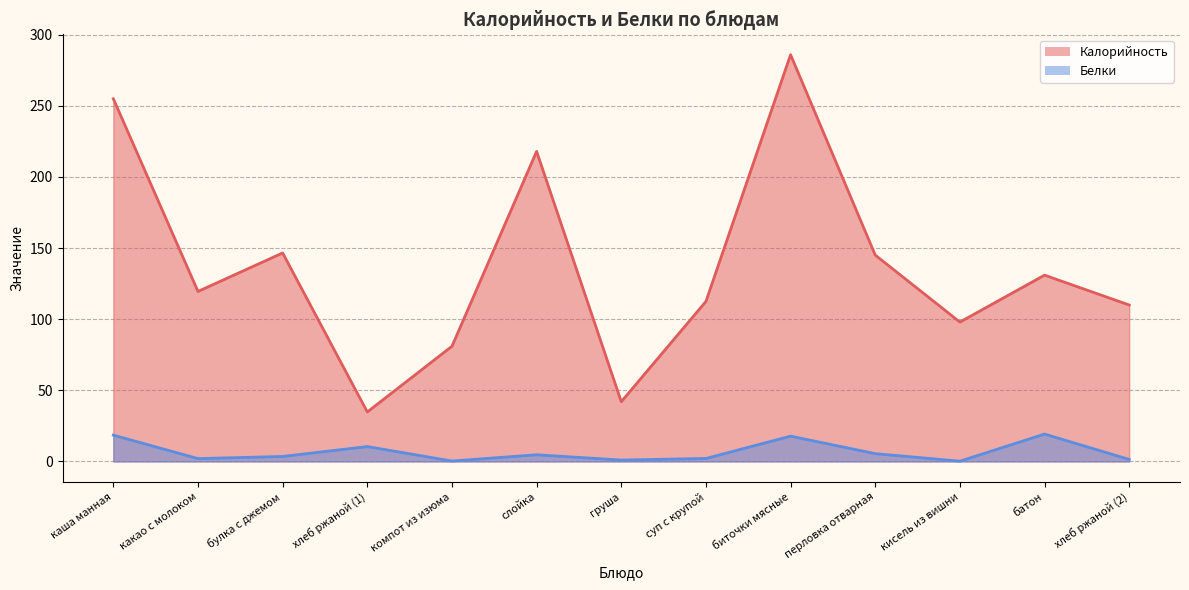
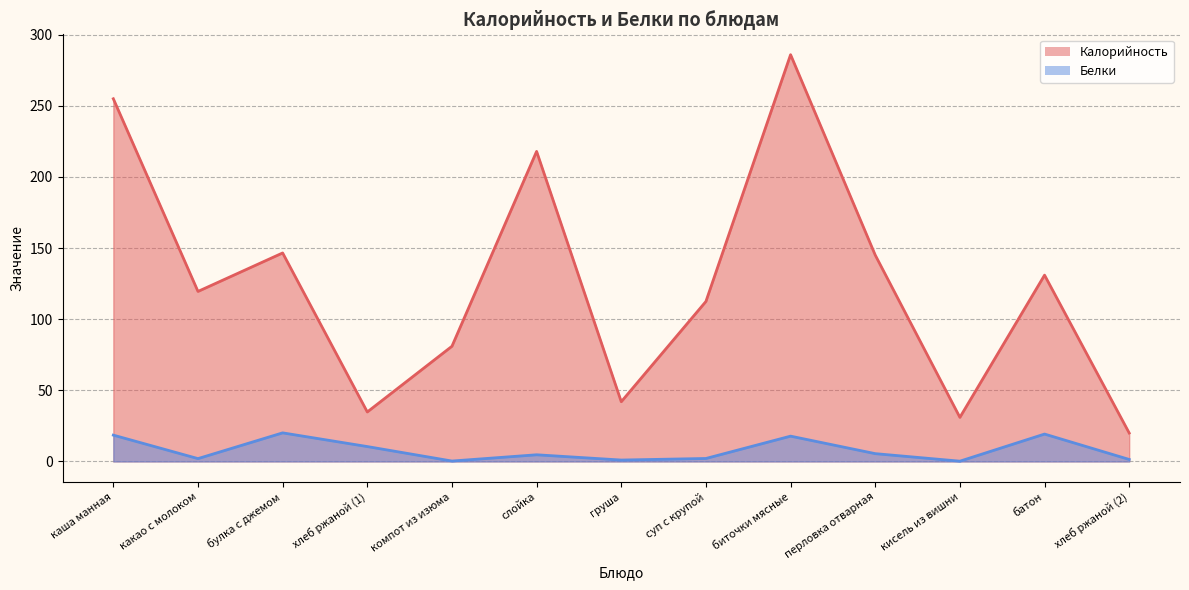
Белки, булка с джемом: 4 -> 20
Калорийность, кисель из вишни: 98 -> 31
Калорийность, хлеб ржаной (2): 110 -> 20
